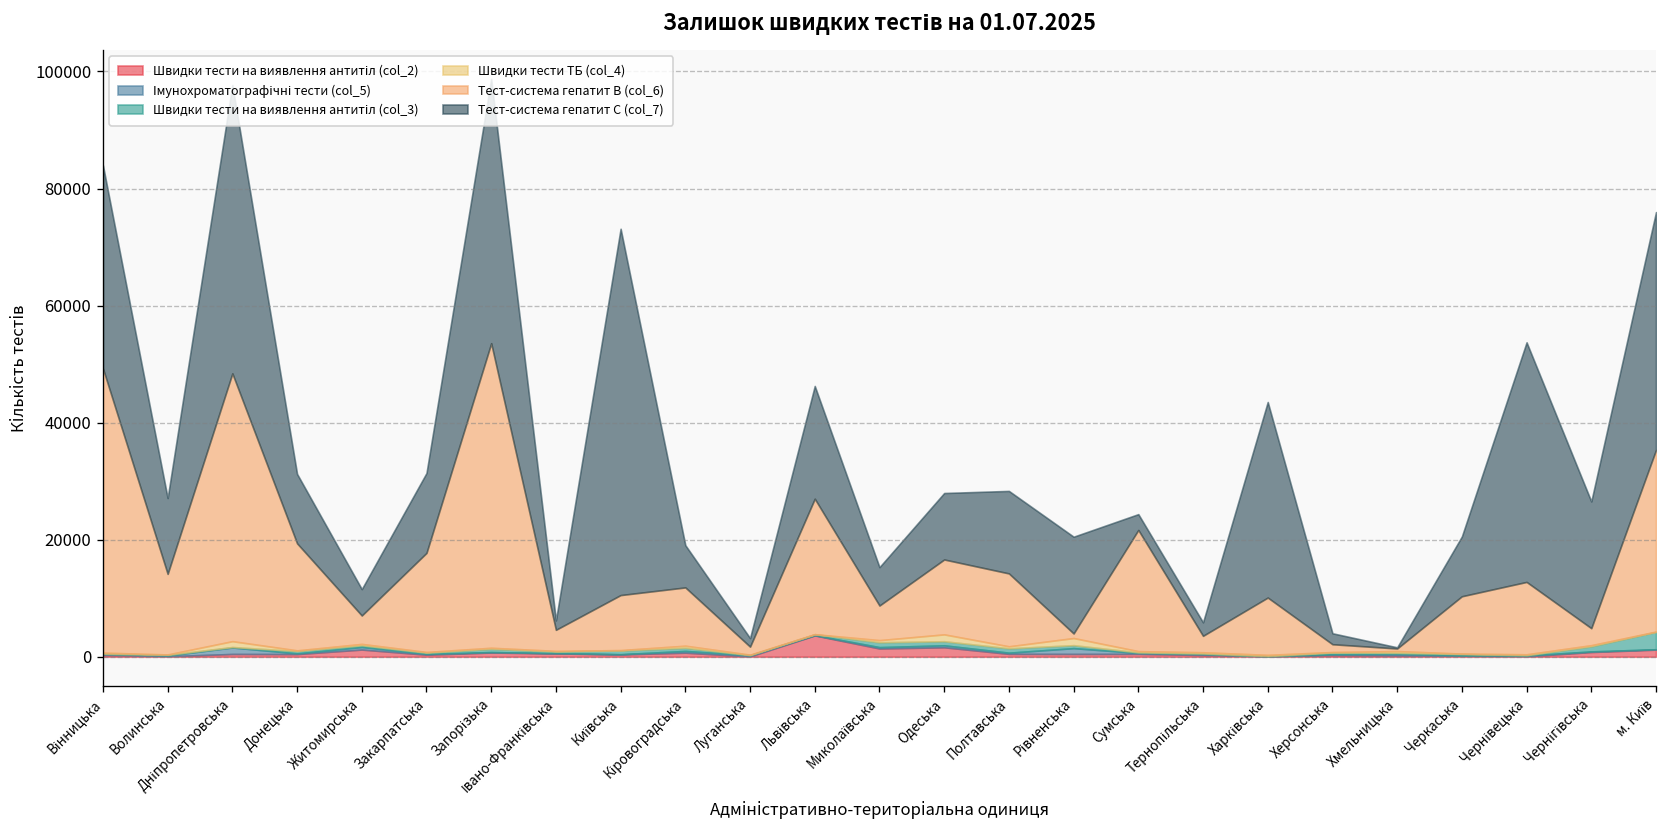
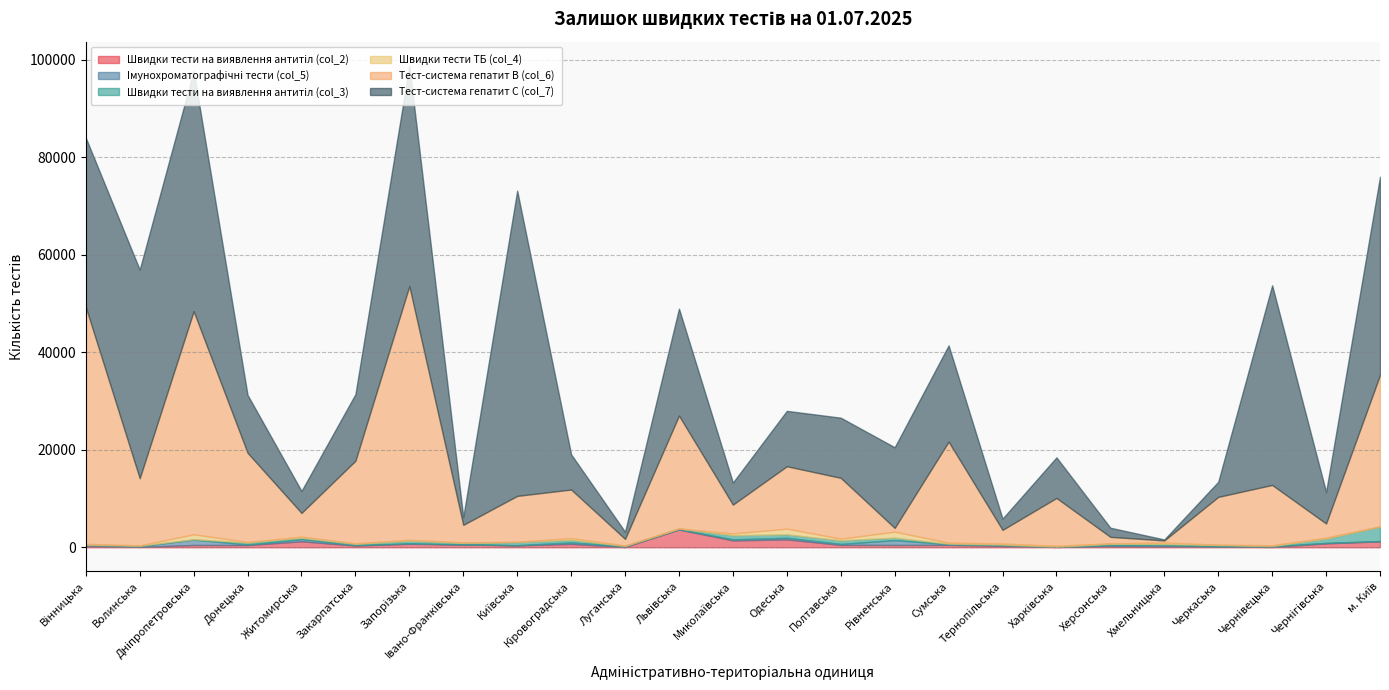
Тест-система гепатит С (col_7), Волинська: 13000 -> 43000
Тест-система гепатит С (col_7), Львівська: 19000 -> 22000
Тест-система гепатит С (col_7), Миколаївська: 7000 -> 5000
Тест-система гепатит С (col_7), Полтавська: 14000 -> 12000
Тест-система гепатит С (col_7), Сумська: 3000 -> 20000
Тест-система гепатит С (col_7), Харківська: 33000 -> 8000
Тест-система гепатит С (col_7), Черкаська: 10000 -> 3000
Тест-система гепатит С (col_7), Чернігівська: 22000 -> 6000
